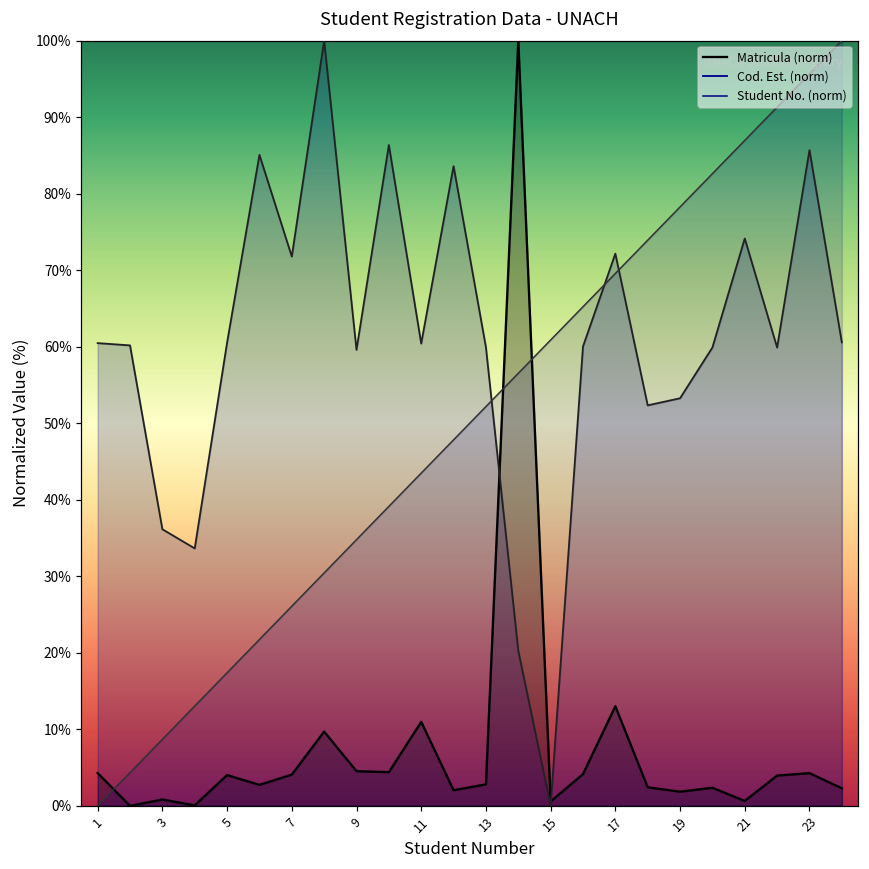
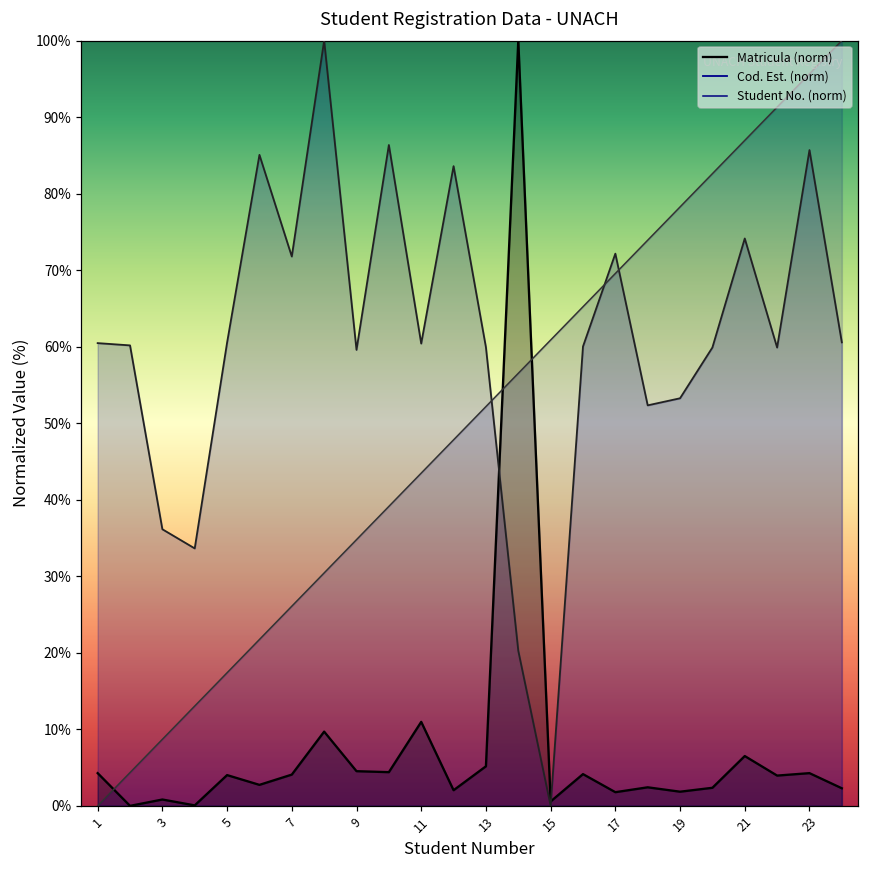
Matricula (norm), 13: 3% -> 5%
Matricula (norm), 17: 13% -> 2%
Matricula (norm), 21: 1% -> 7%
